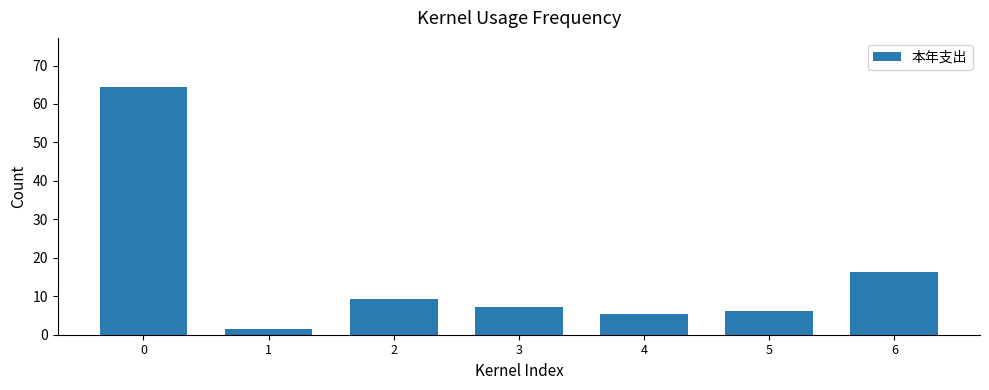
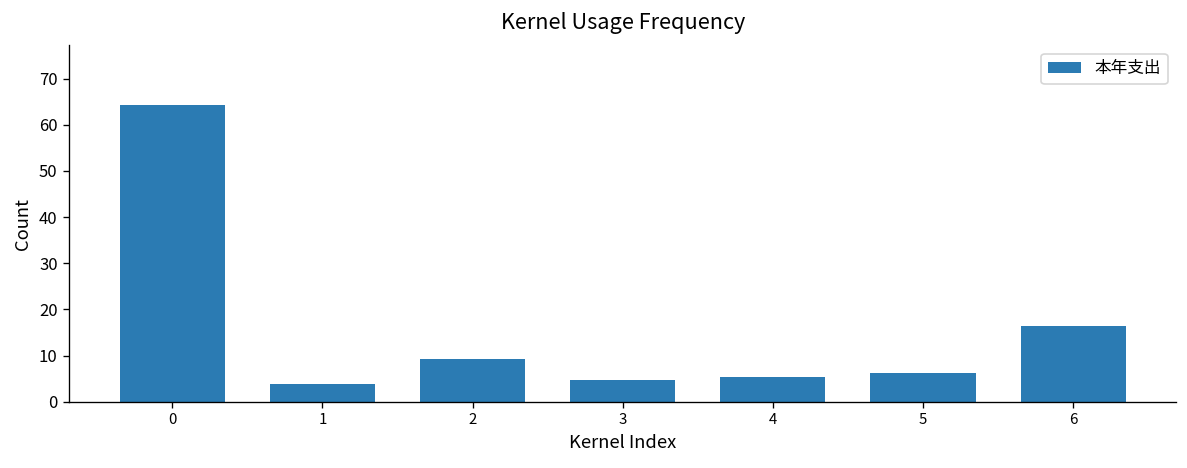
1: 1 -> 4
3: 7 -> 5
